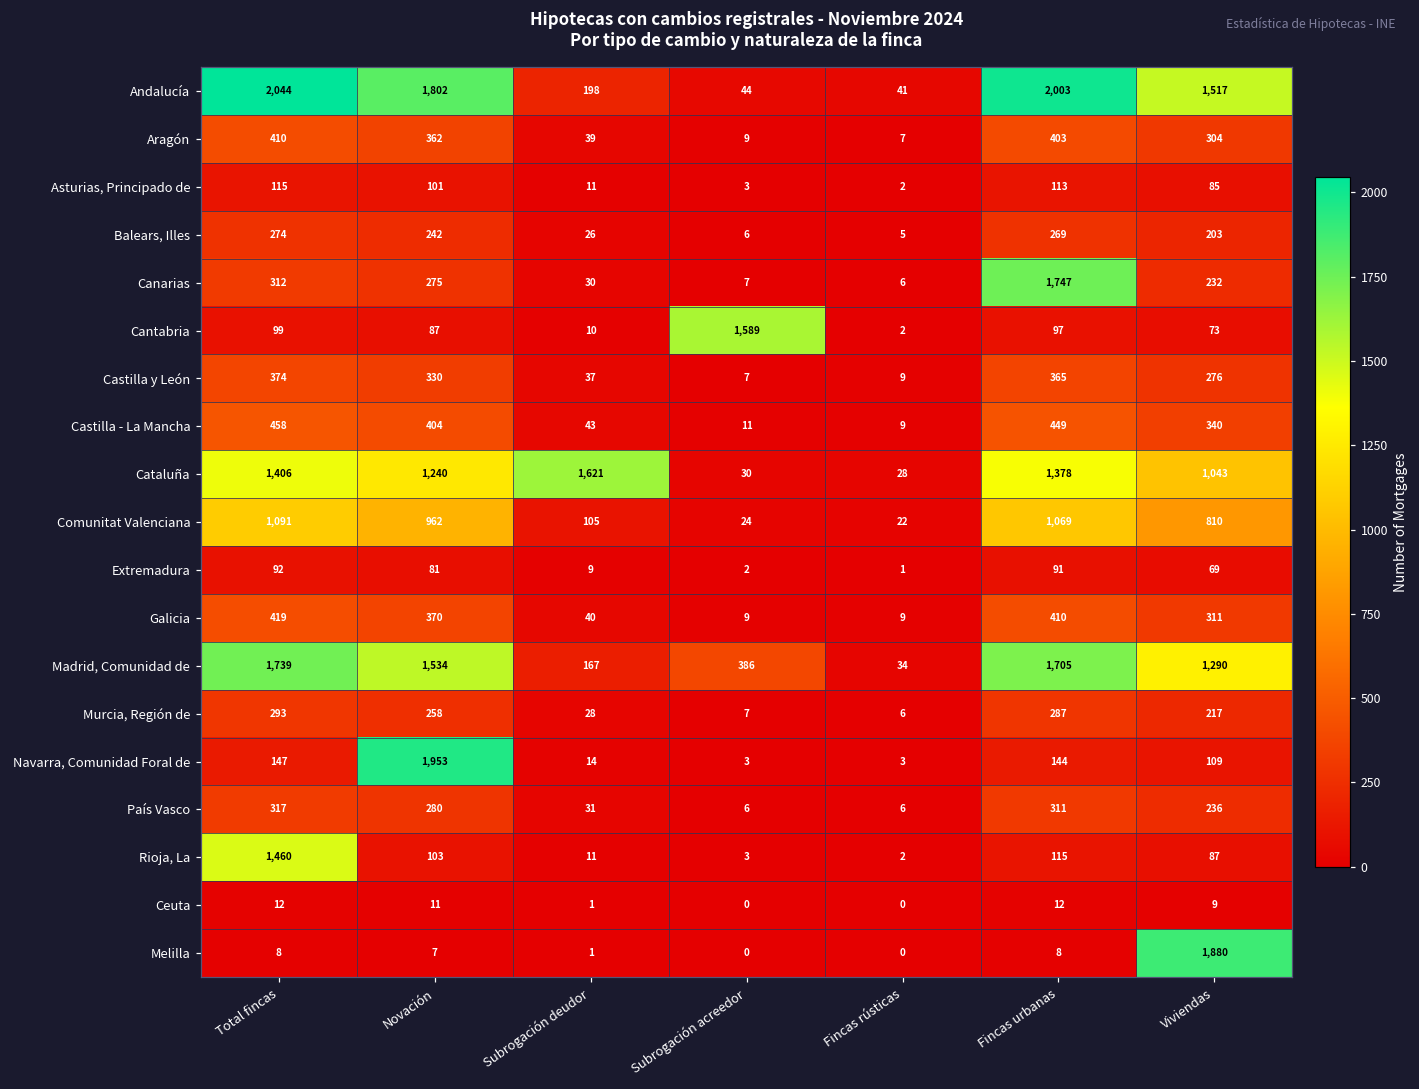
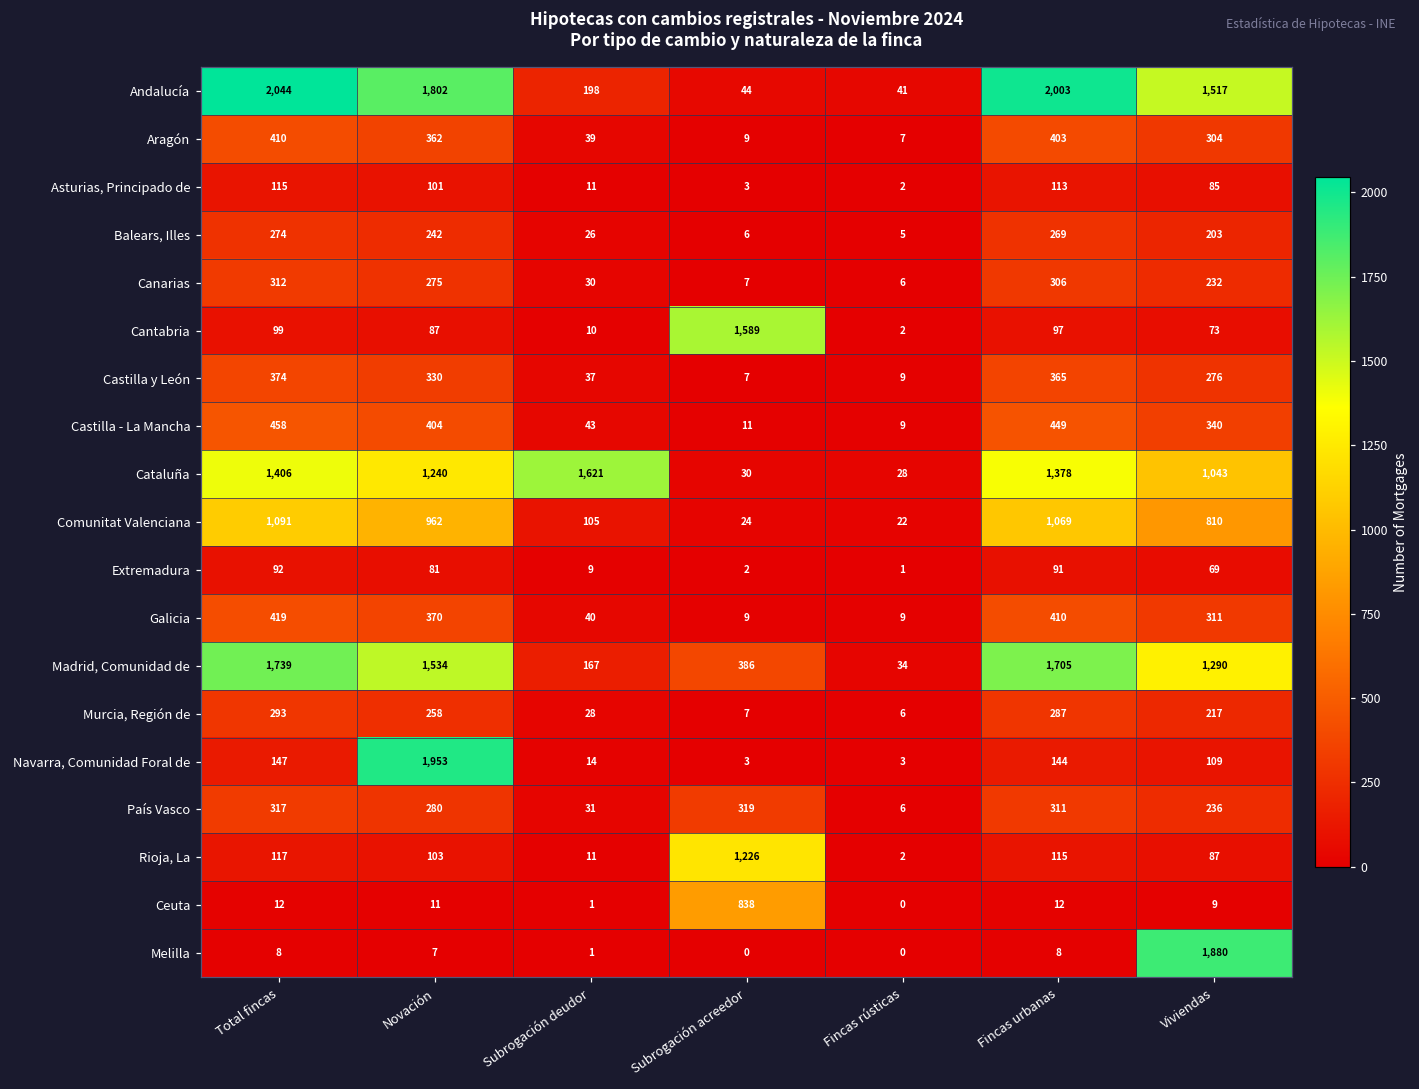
Canarias, Fincas urbanas: 1,747 -> 306
País Vasco, Subrogación acreedor: 6 -> 319
Rioja, La, Total fincas: 1,460 -> 117
Rioja, La, Subrogación acreedor: 3 -> 1,226
Ceuta, Subrogación acreedor: 0 -> 838
